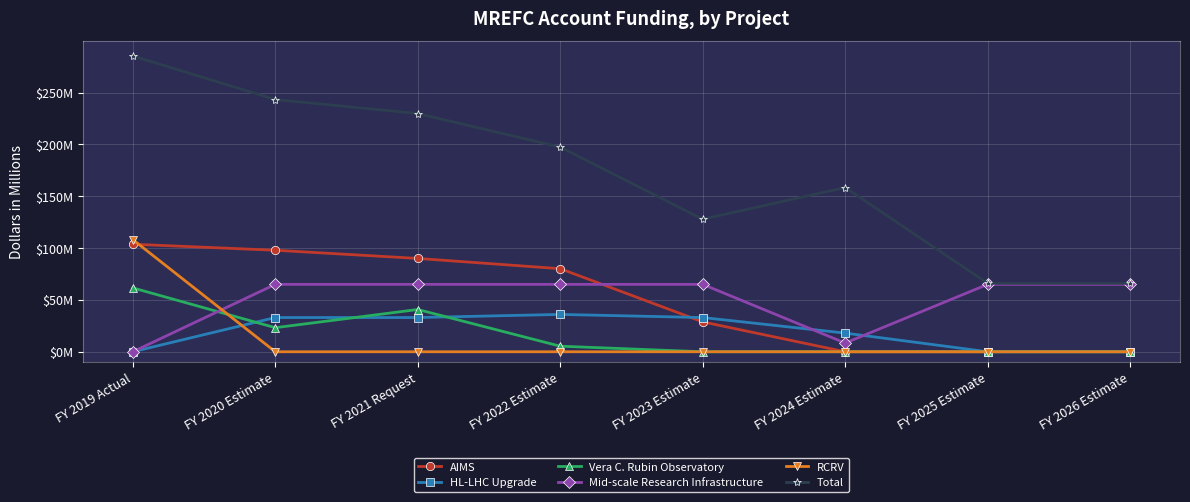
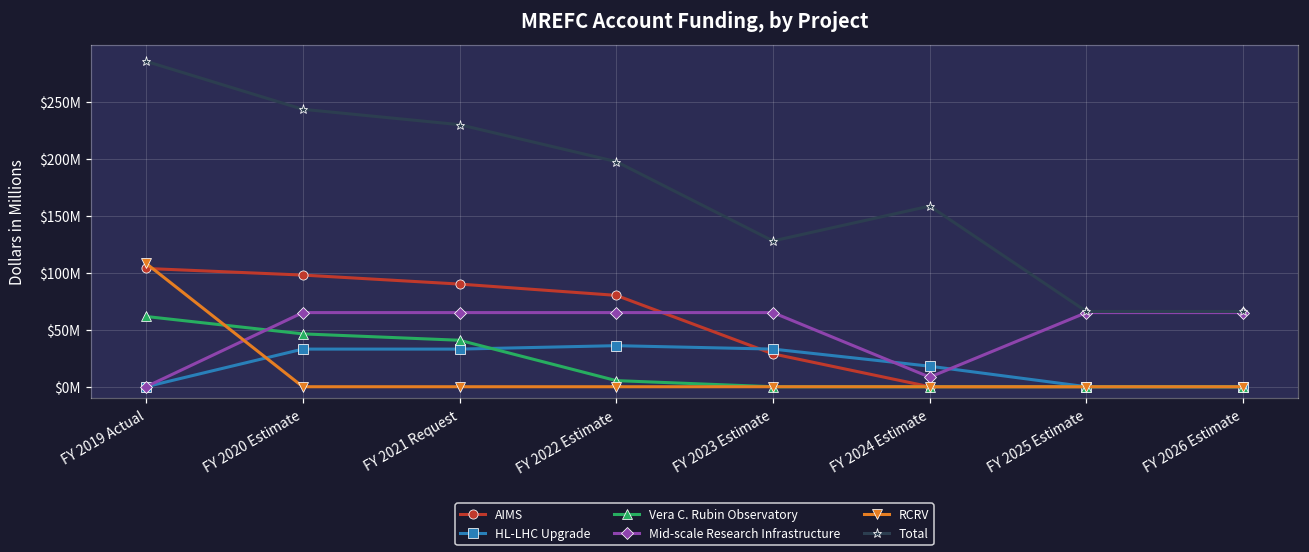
Vera C. Rubin Observatory, FY 2020 Estimate: $23000000 -> $46000000
